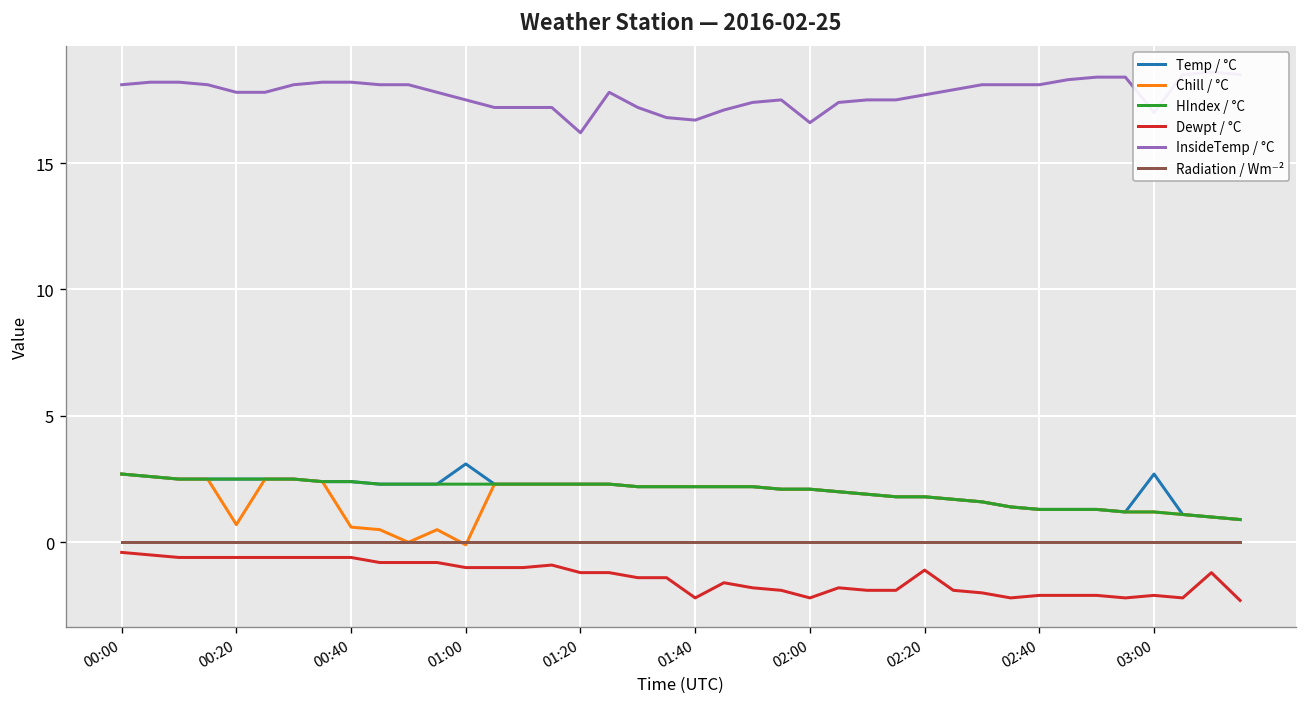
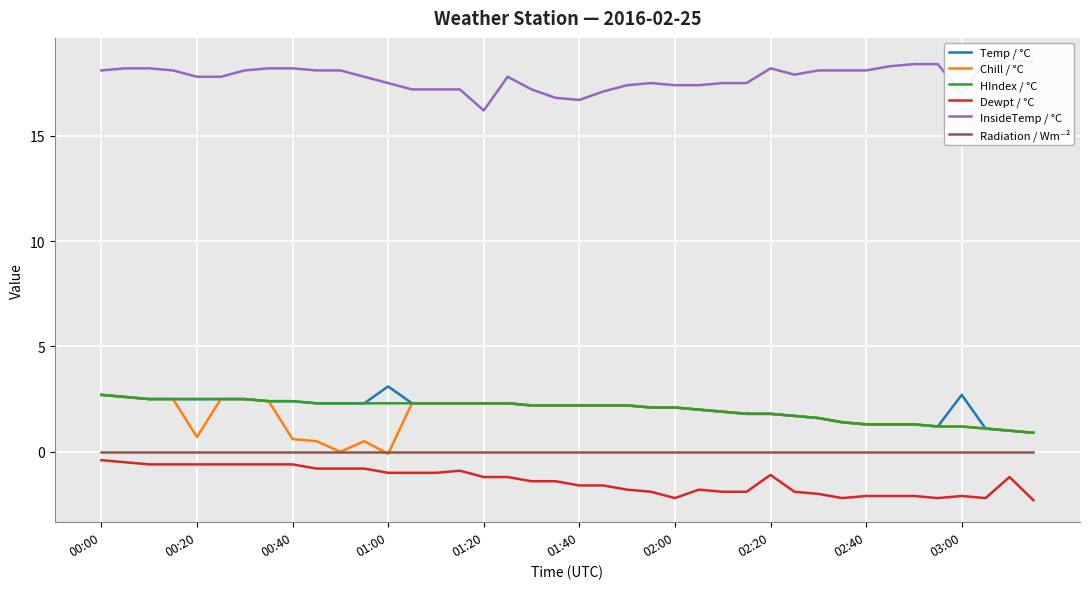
Dewpt / °C, 01:40: -2.2 -> -1.6
InsideTemp / °C, 02:00: 16.6 -> 17.4
InsideTemp / °C, 02:20: 17.7 -> 18.2
